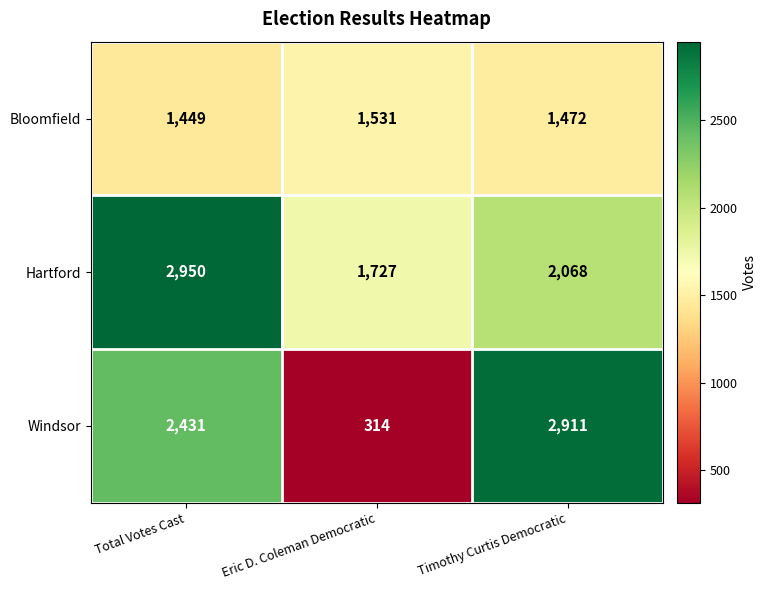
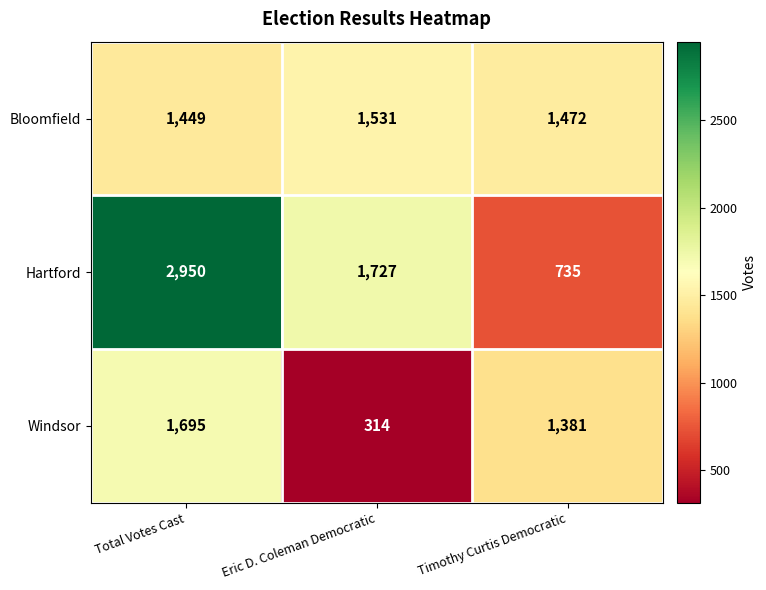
Hartford, Timothy Curtis Democratic: 2,068 -> 735
Windsor, Total Votes Cast: 2,431 -> 1,695
Windsor, Timothy Curtis Democratic: 2,911 -> 1,381
